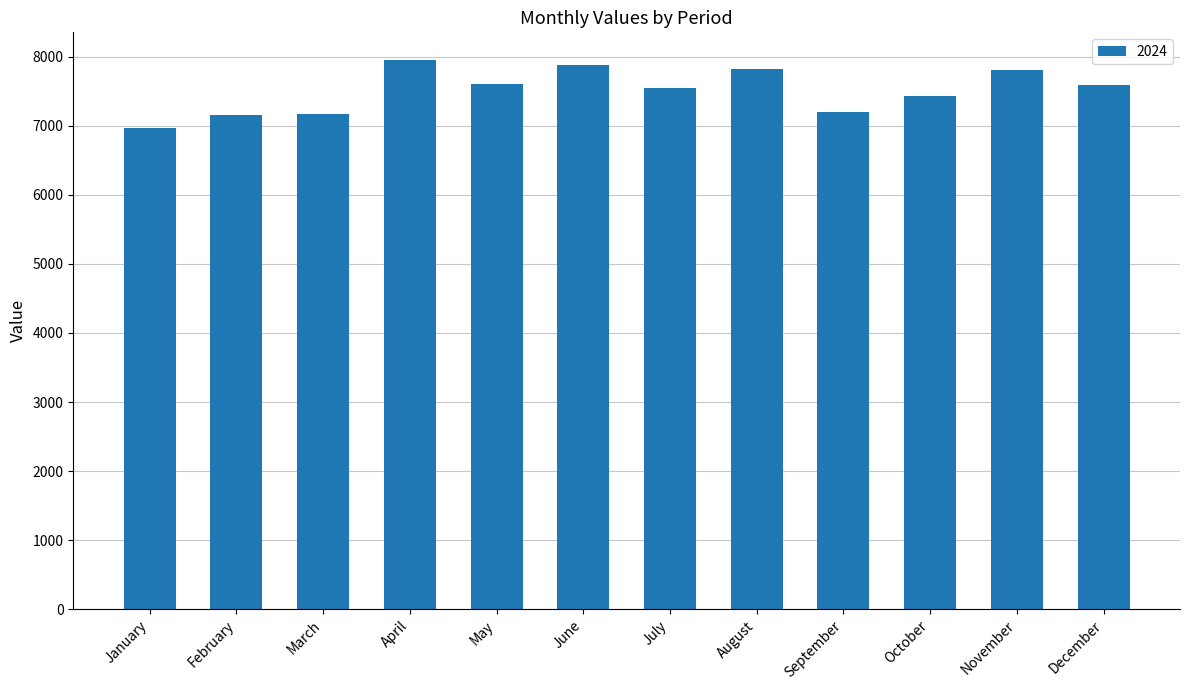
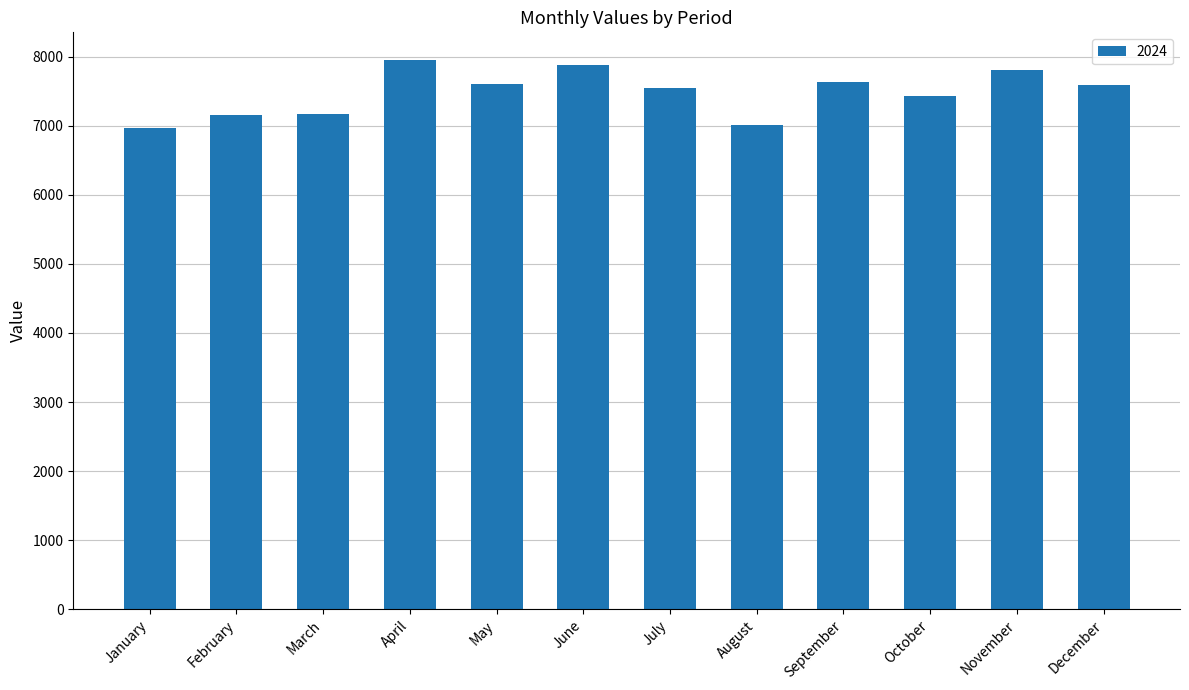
August: 7800 -> 7000
September: 7200 -> 7600
